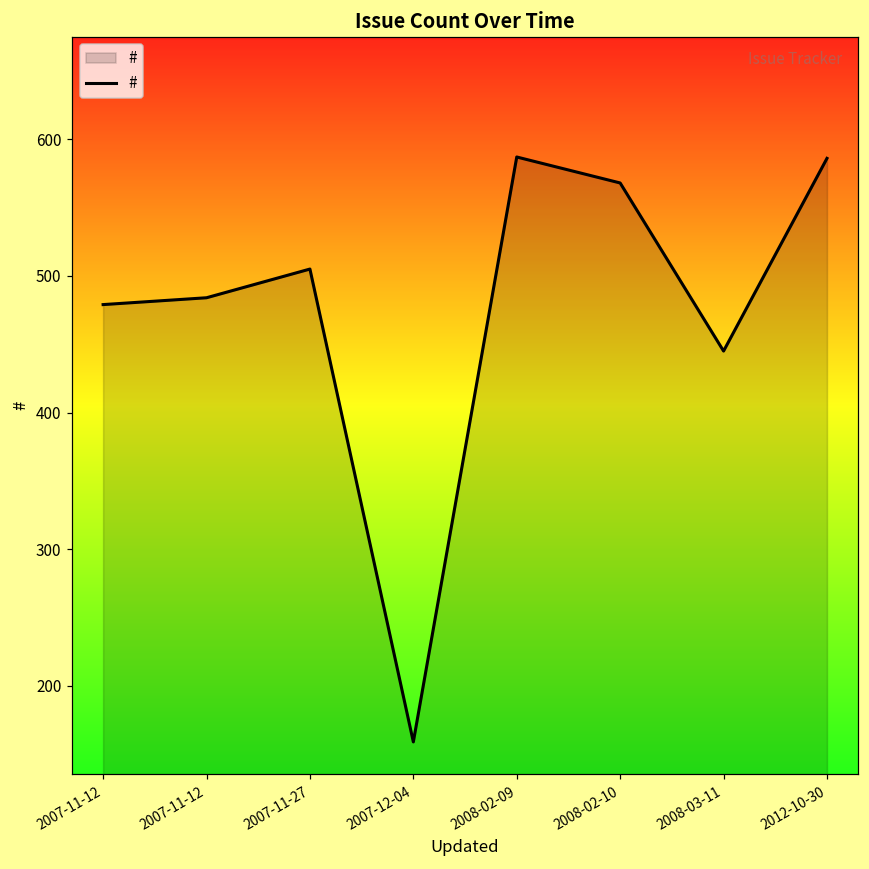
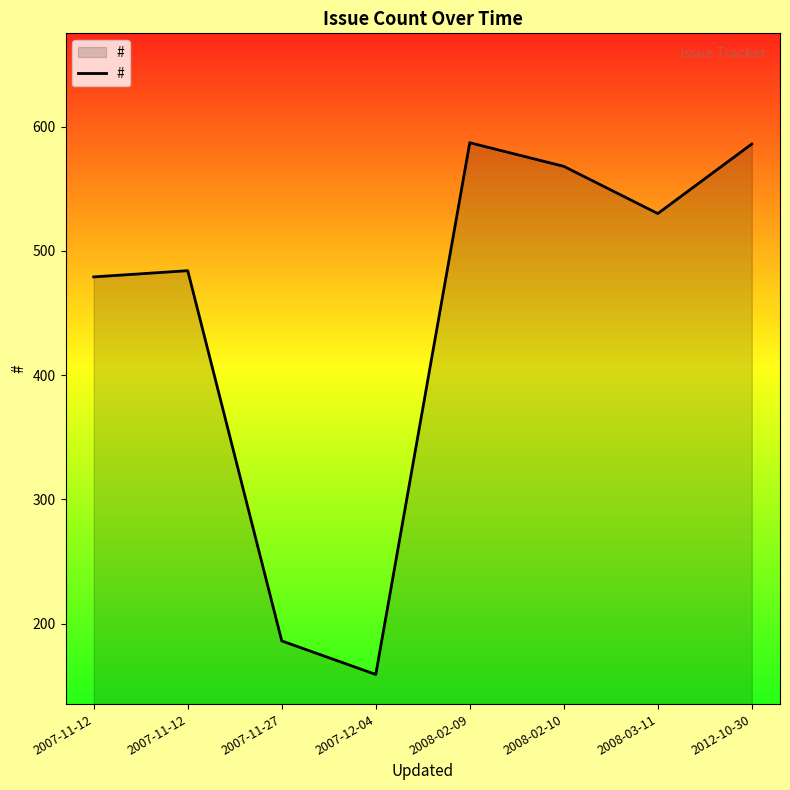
2007-11-27: 505 -> 186
2008-03-11: 445 -> 530
